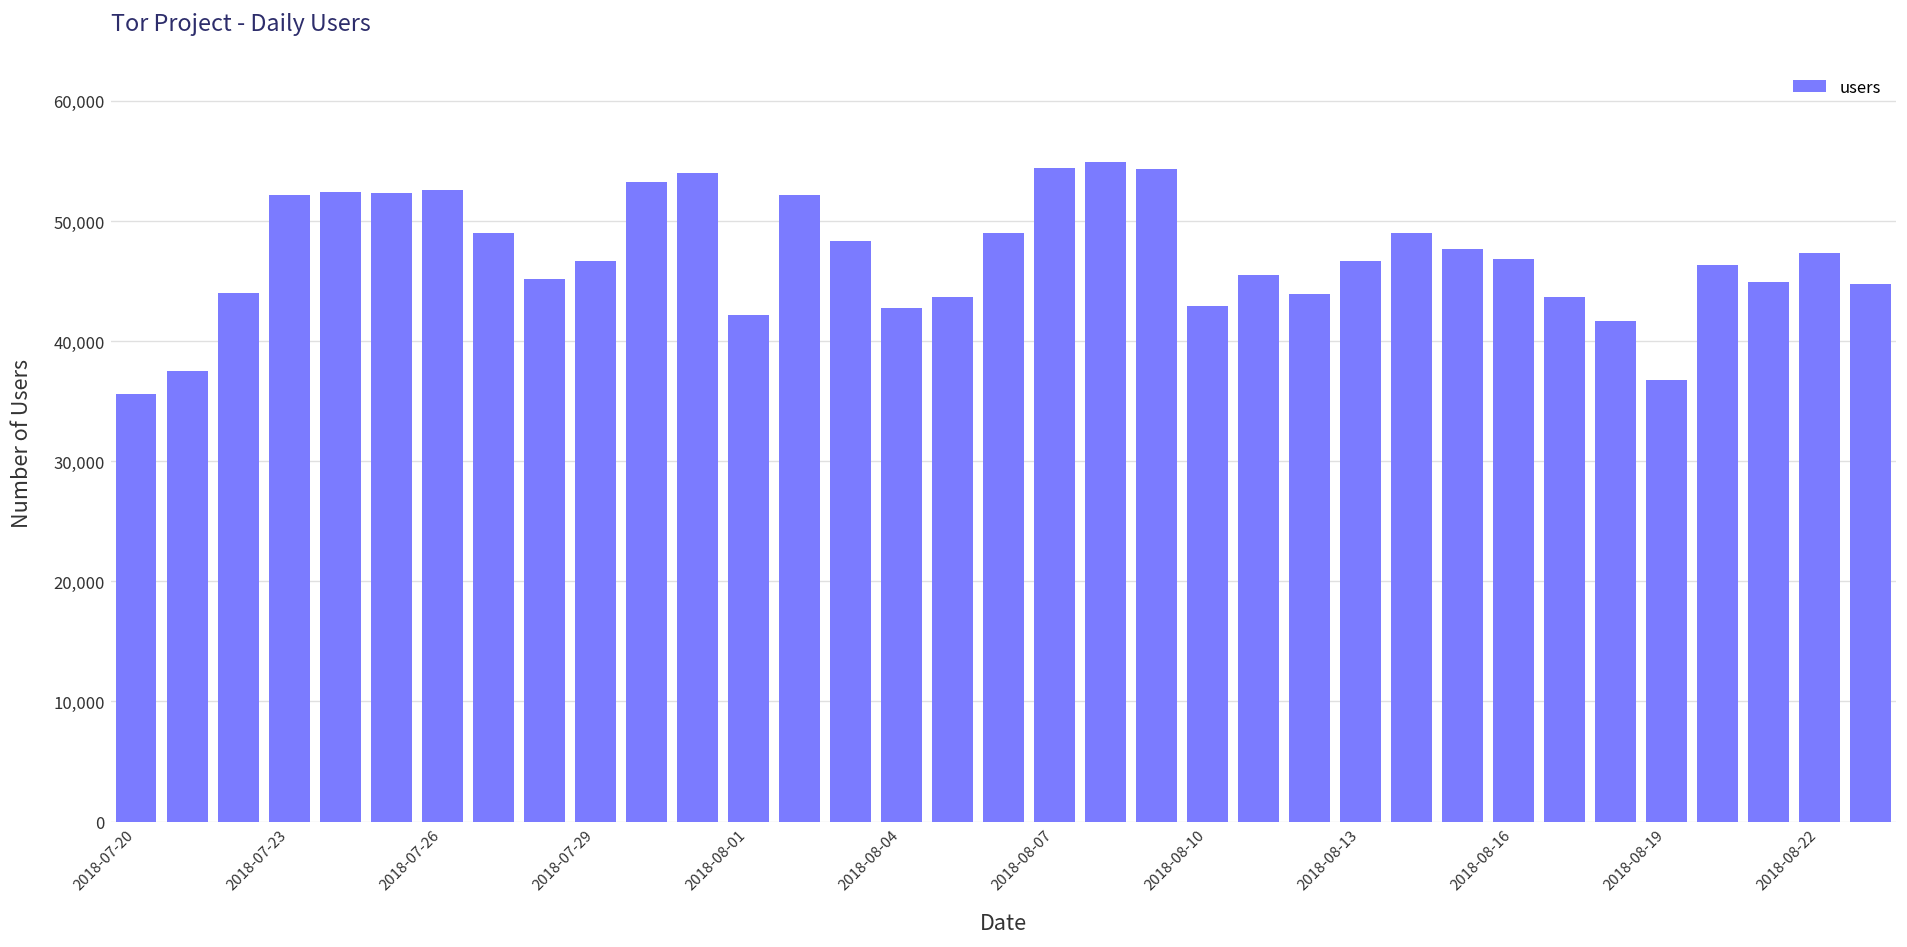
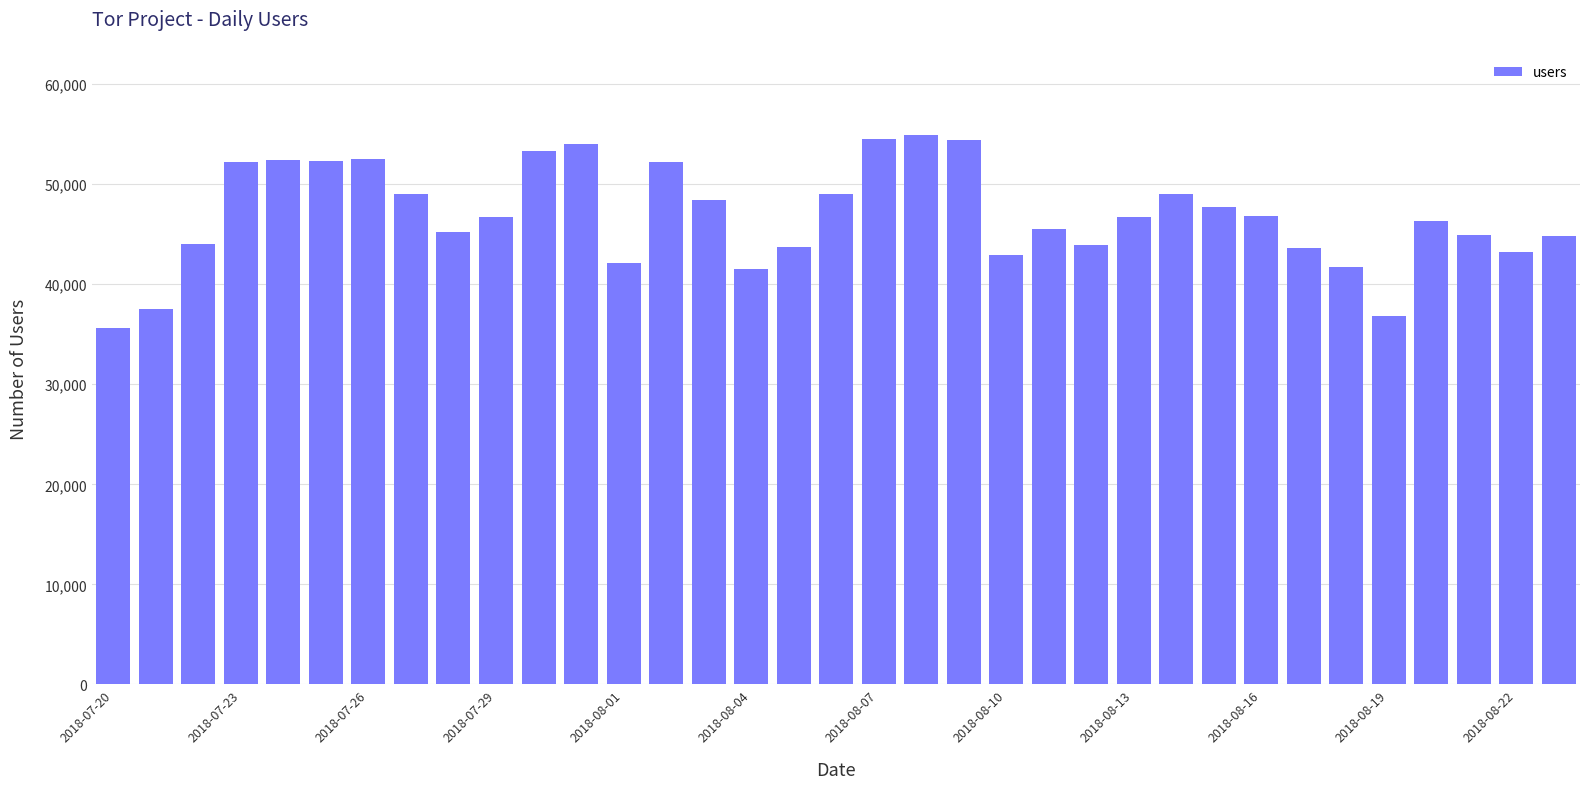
2018-08-04: 42,800 -> 41,500
2018-08-22: 47,400 -> 43,200
